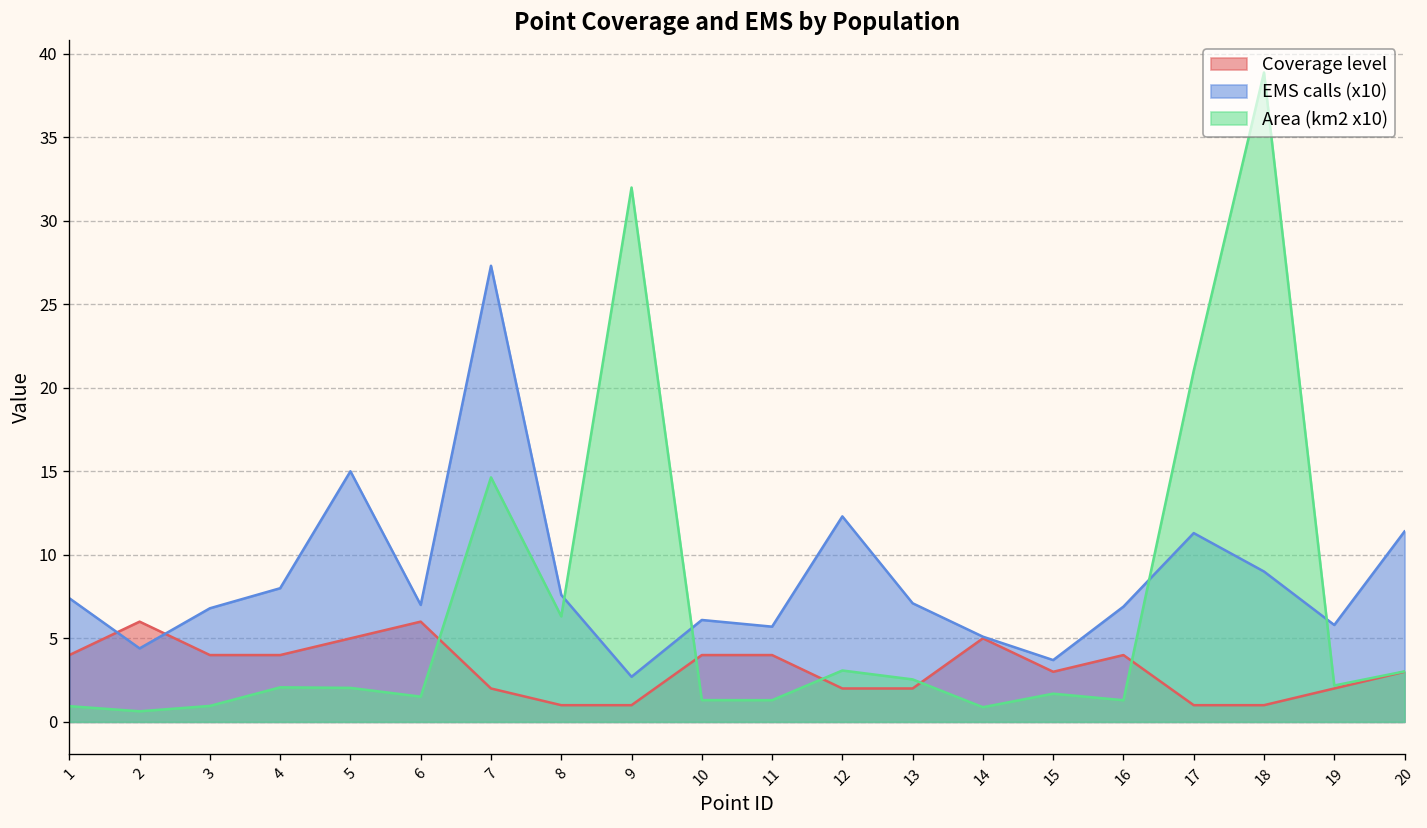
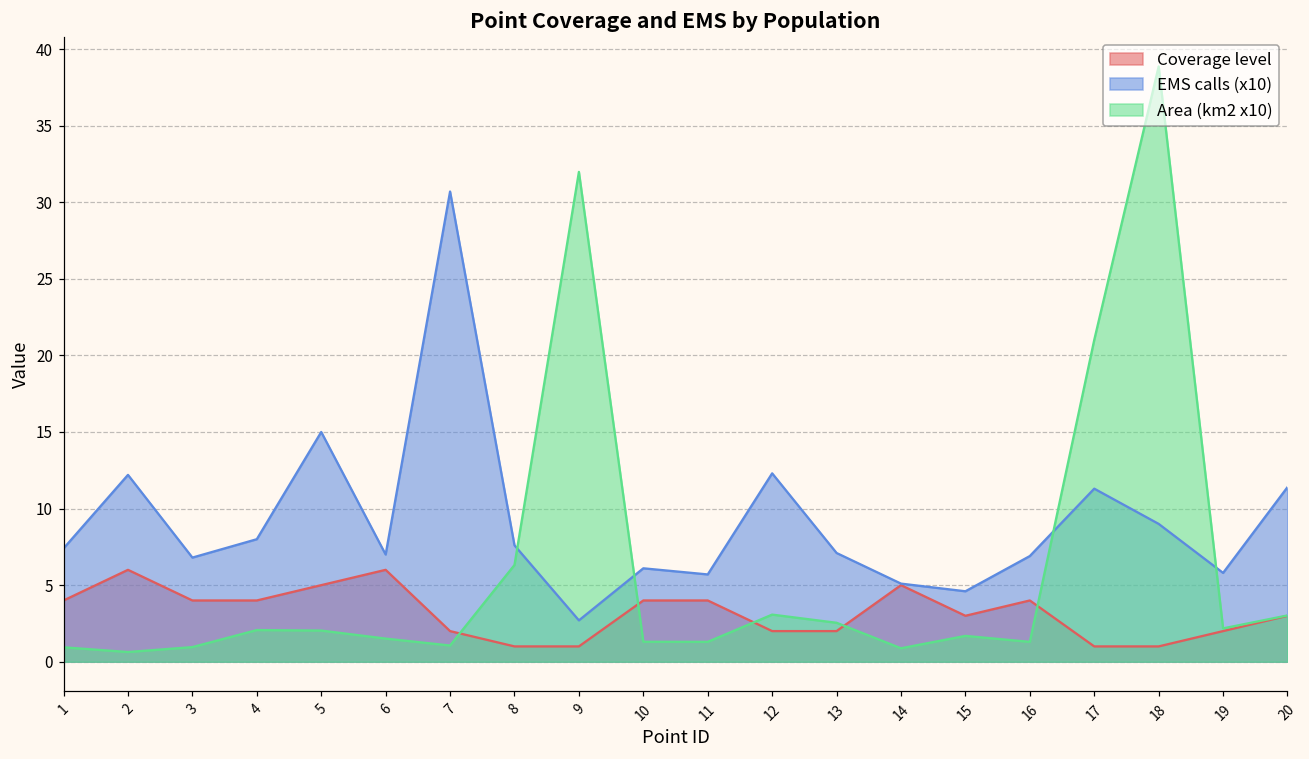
EMS calls (x10), 2: 4.4 -> 12.2
EMS calls (x10), 7: 27.3 -> 30.7
Area (km2 x10), 7: 14.6 -> 1.1
EMS calls (x10), 15: 3.7 -> 4.6
